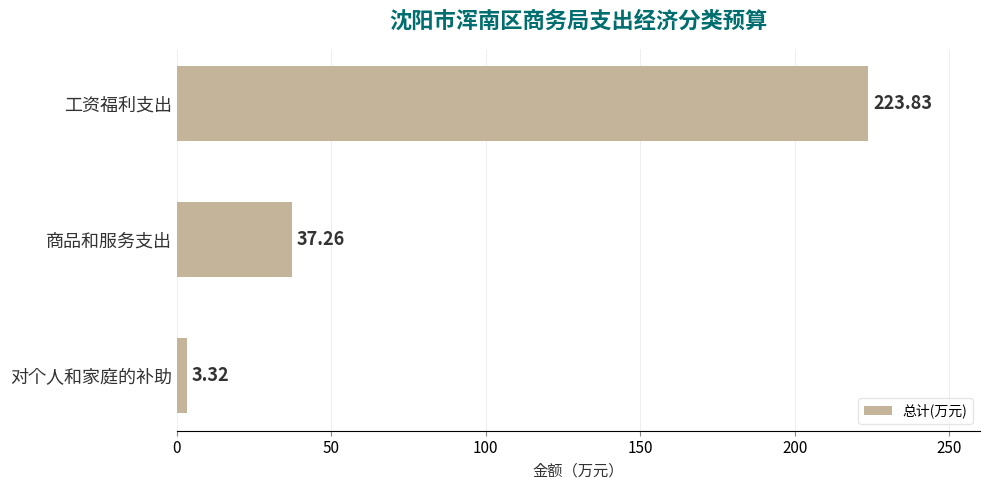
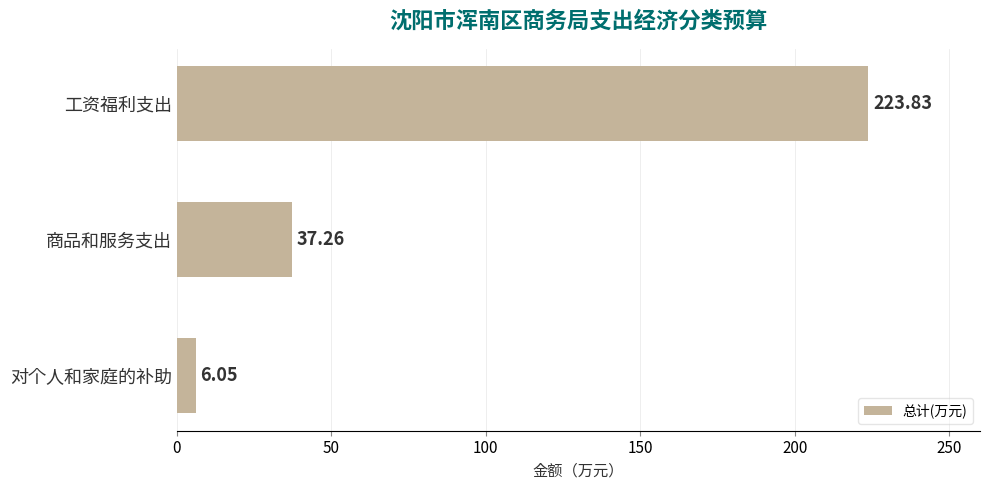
对个人和家庭的补助: 3.32 -> 6.05
